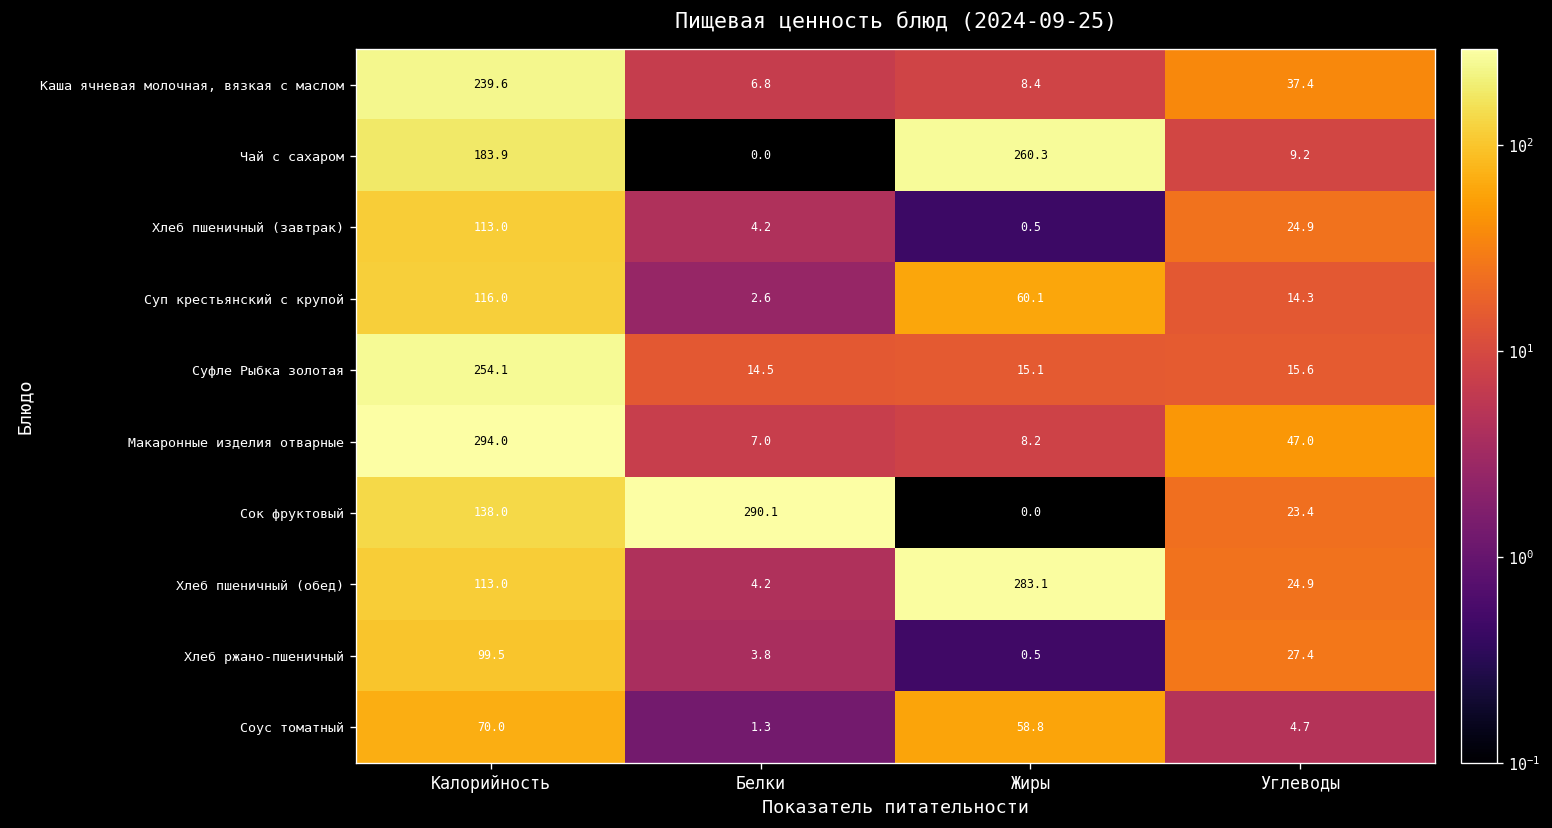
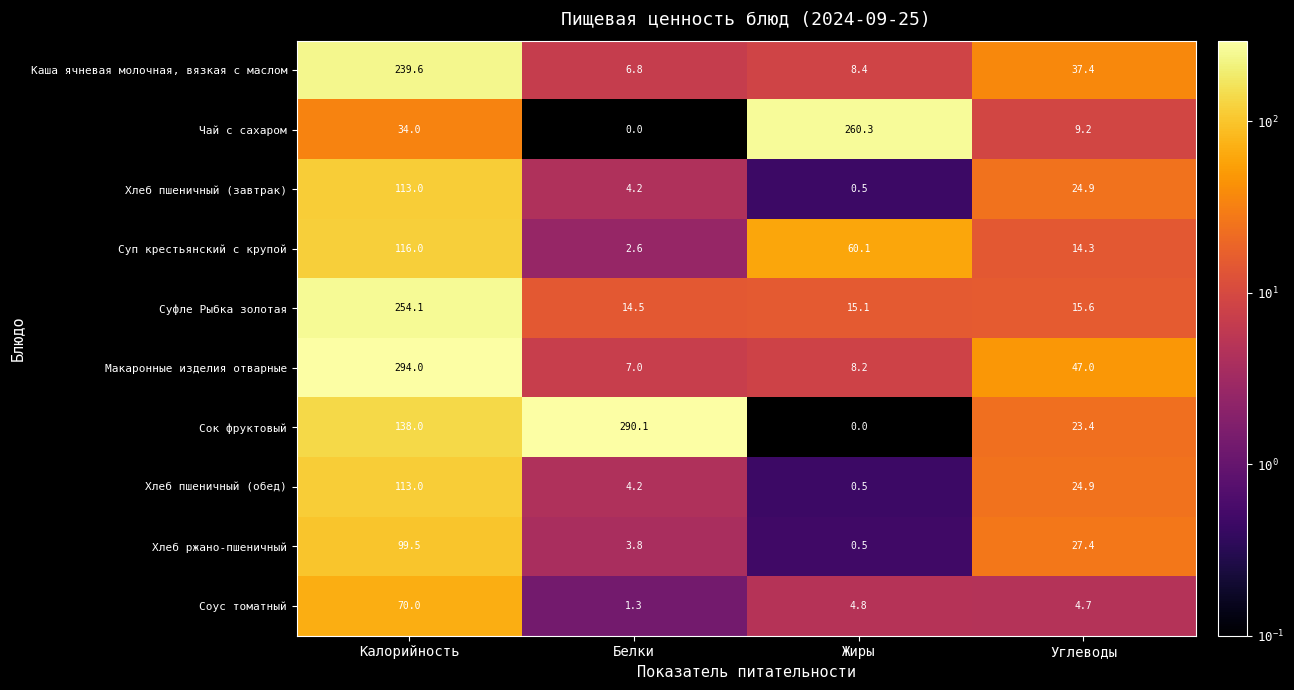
Чай с сахаром, Калорийность: 183.9 -> 34.0
Хлеб пшеничный (обед), Жиры: 283.1 -> 0.5
Соус томатный, Жиры: 58.8 -> 4.8
